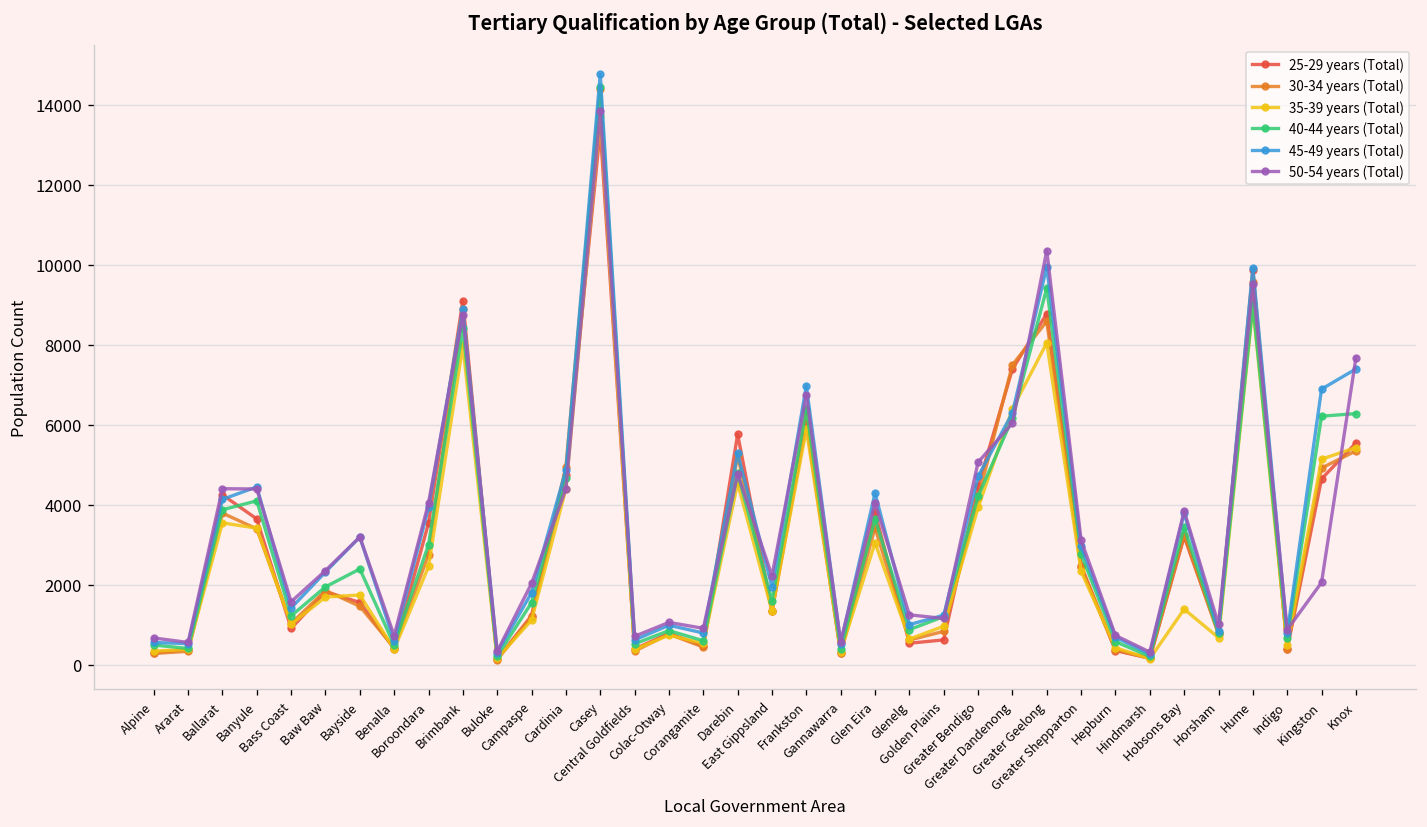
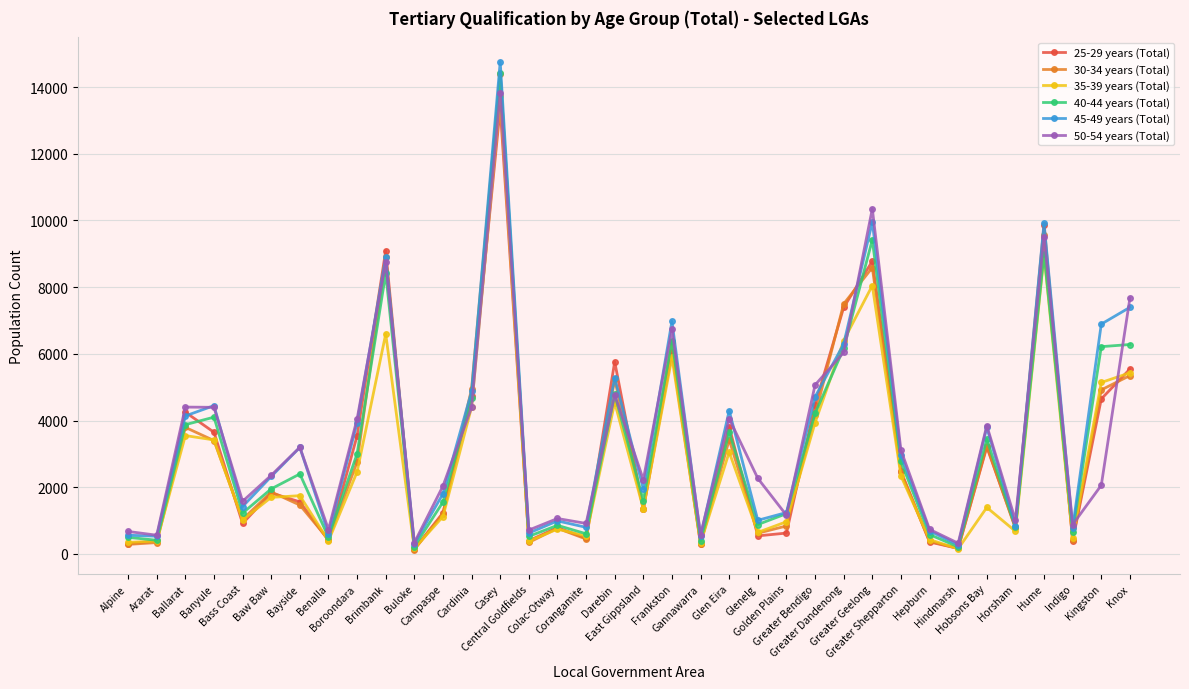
35-39 years (Total), Brimbank: 8000 -> 6600
50-54 years (Total), Glenelg: 1300 -> 2300
